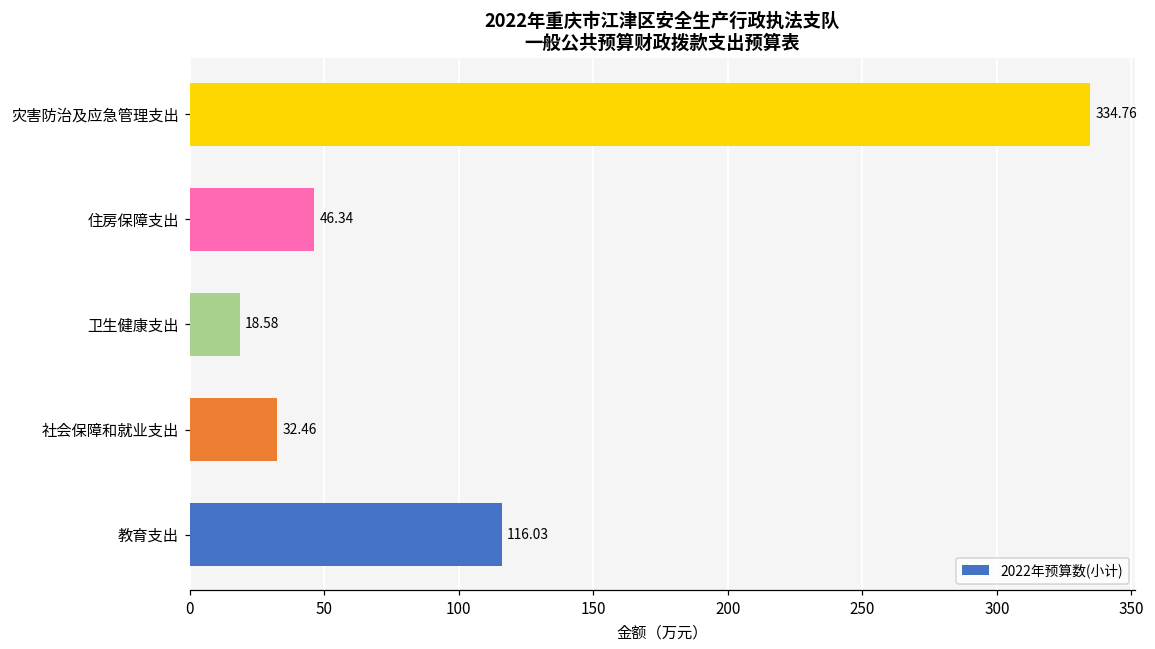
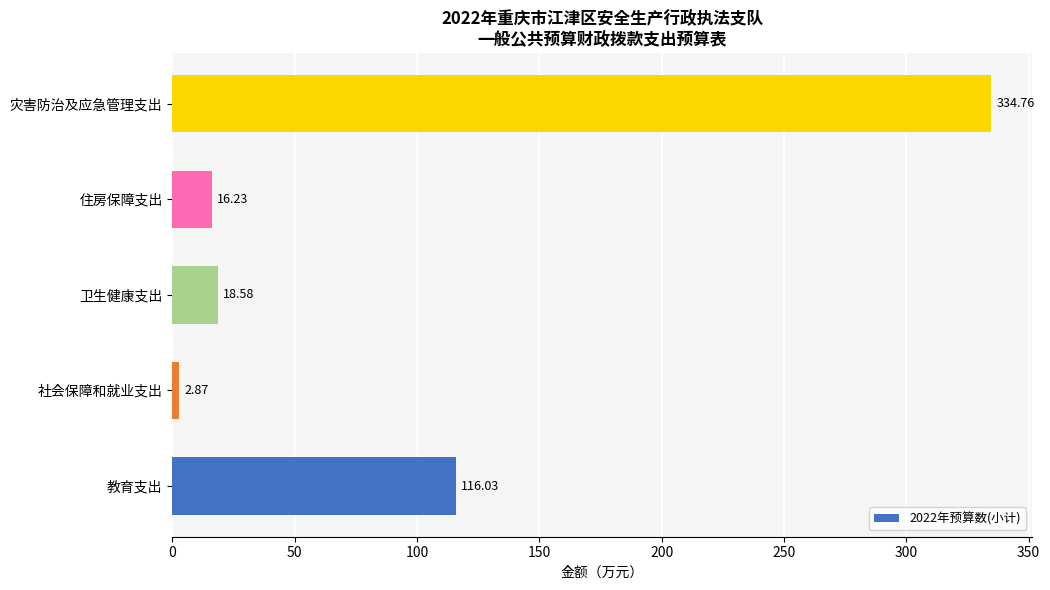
住房保障支出: 46.34 -> 16.23
社会保障和就业支出: 32.46 -> 2.87
